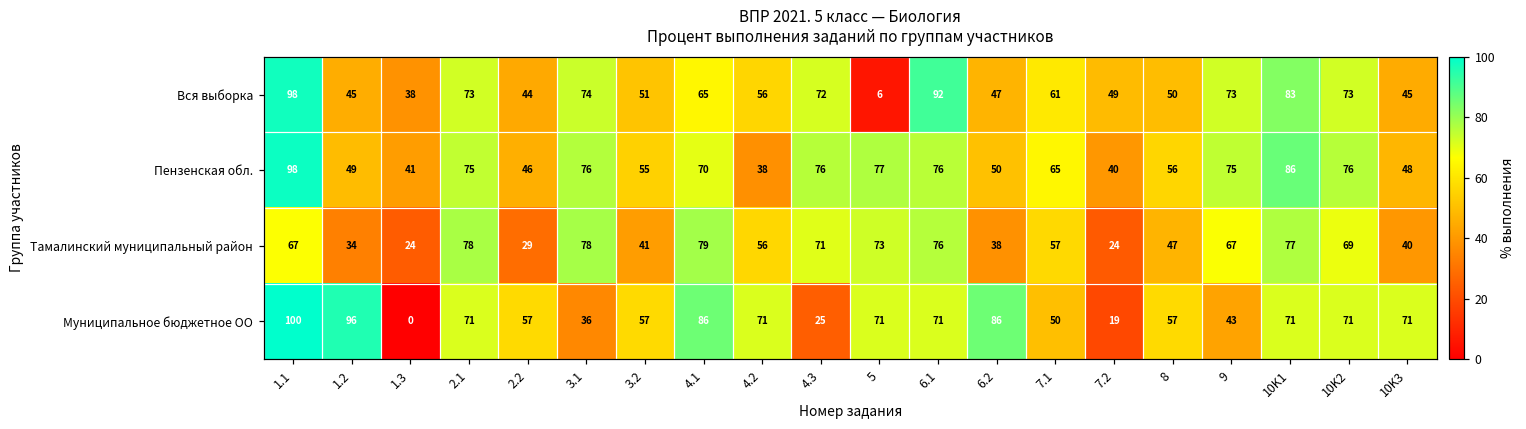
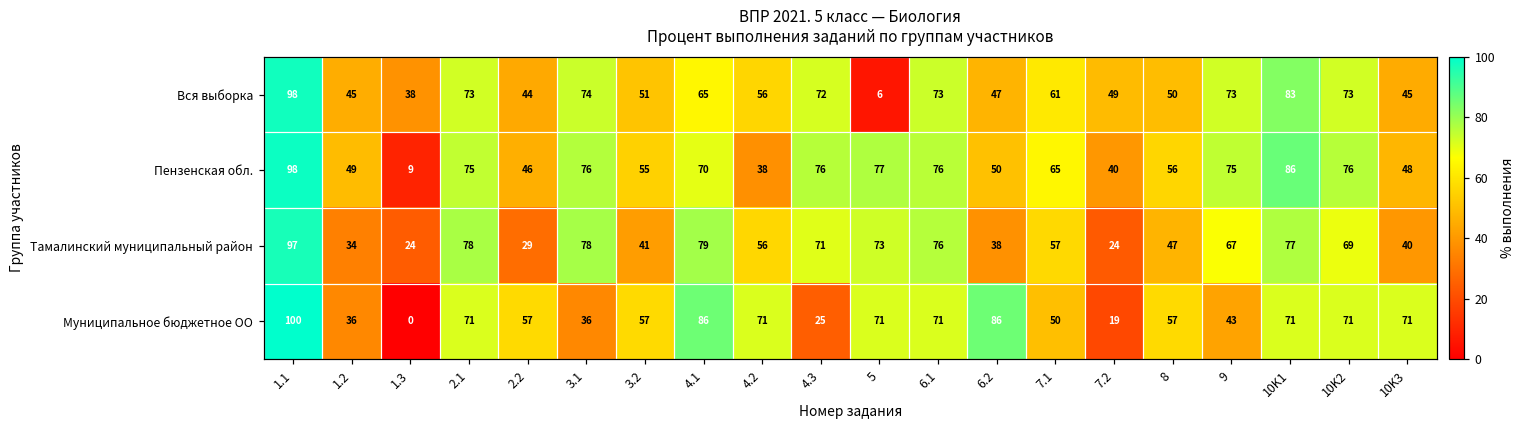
Вся выборка, 6.1: 92 -> 73
Пензенская обл., 1.3: 41 -> 9
Тамалинский муниципальный район, 1.1: 67 -> 97
Муниципальное бюджетное ОО, 1.2: 96 -> 36
